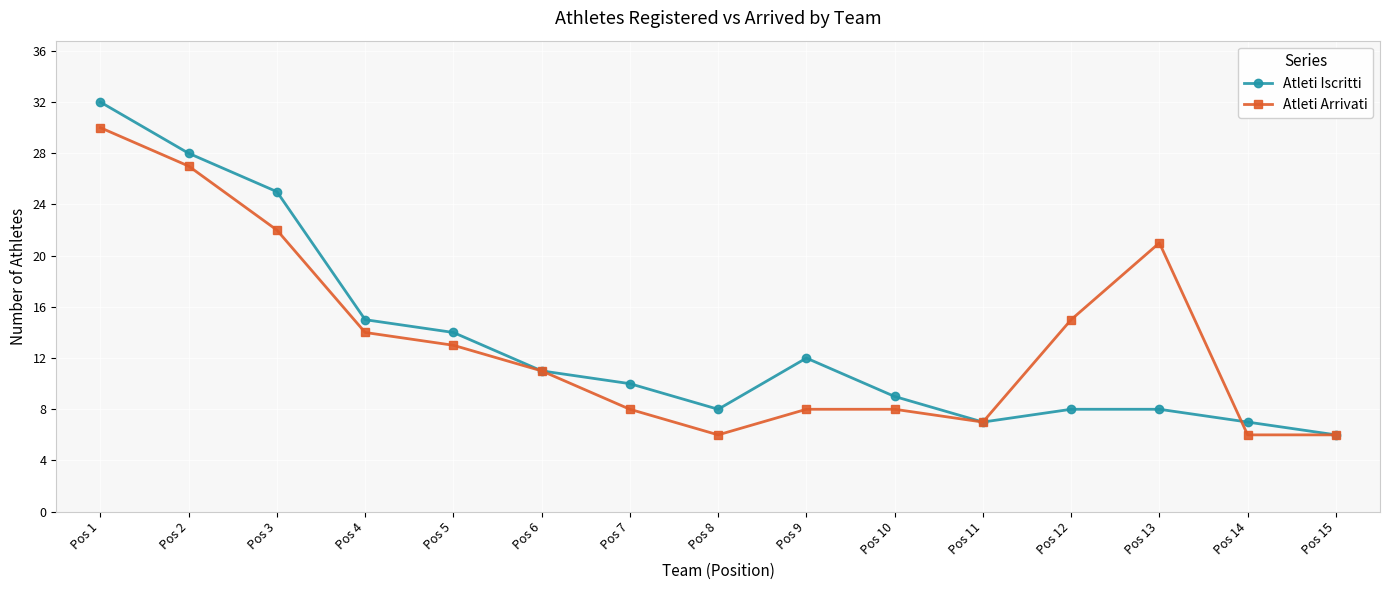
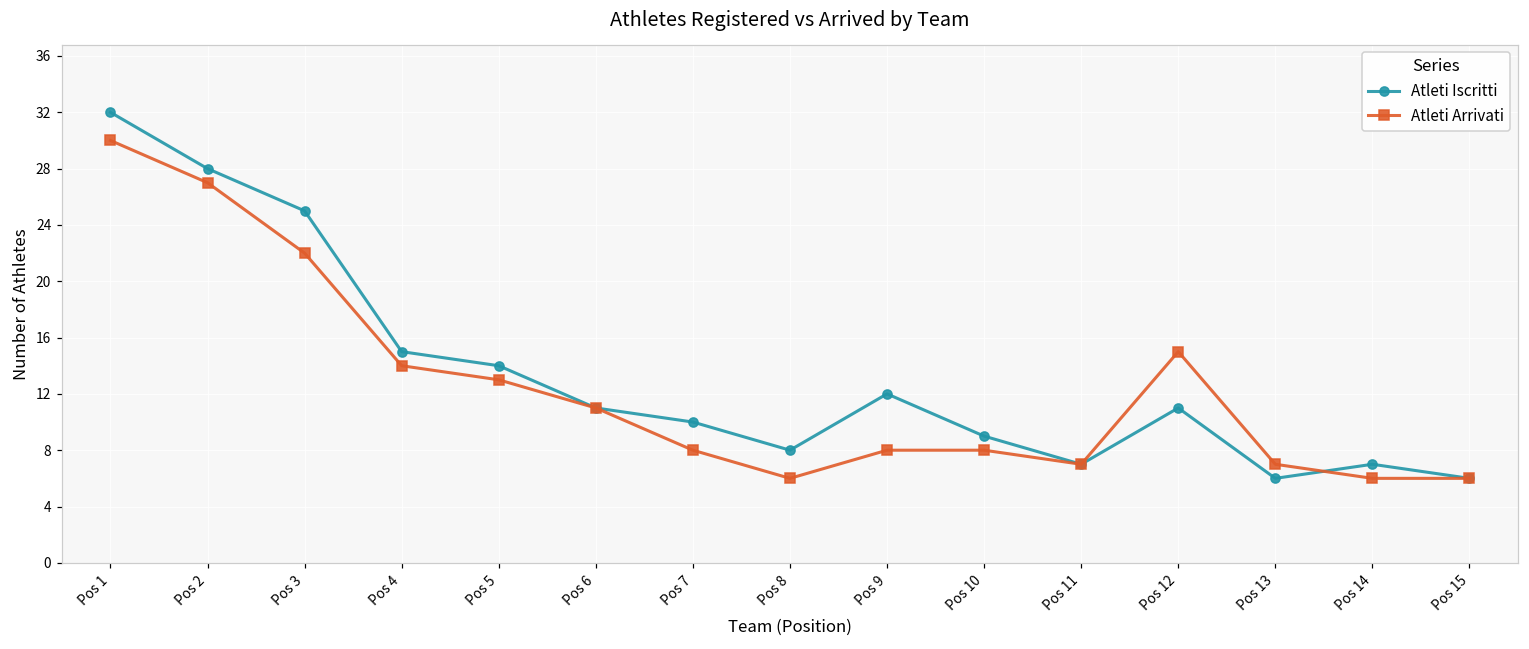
Atleti Iscritti, Pos 12: 8 -> 11
Atleti Iscritti, Pos 13: 8 -> 6
Atleti Arrivati, Pos 13: 21 -> 7
